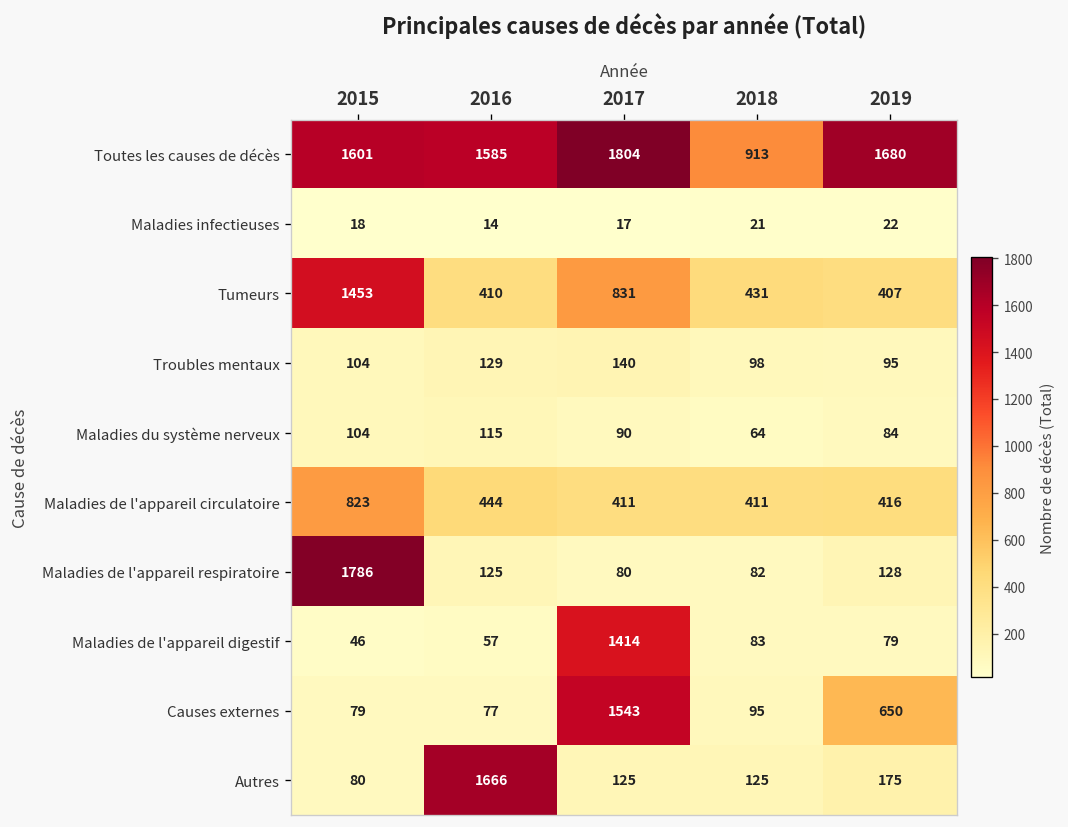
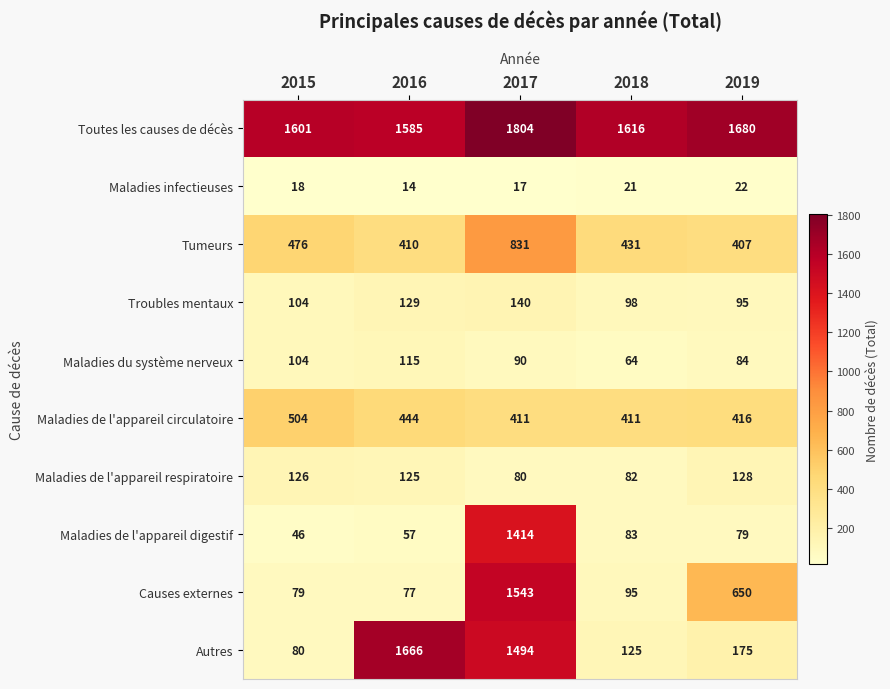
Toutes les causes de décès, 2018: 913 -> 1616
Tumeurs, 2015: 1453 -> 476
Maladies de l'appareil circulatoire, 2015: 823 -> 504
Maladies de l'appareil respiratoire, 2015: 1786 -> 126
Autres, 2017: 125 -> 1494
